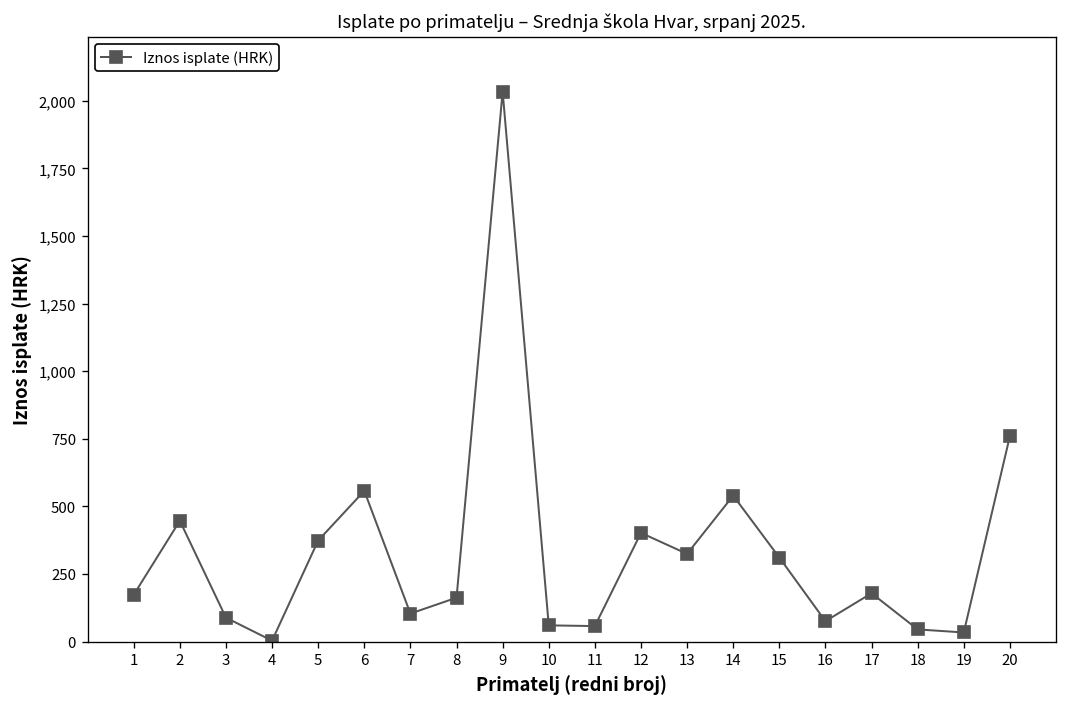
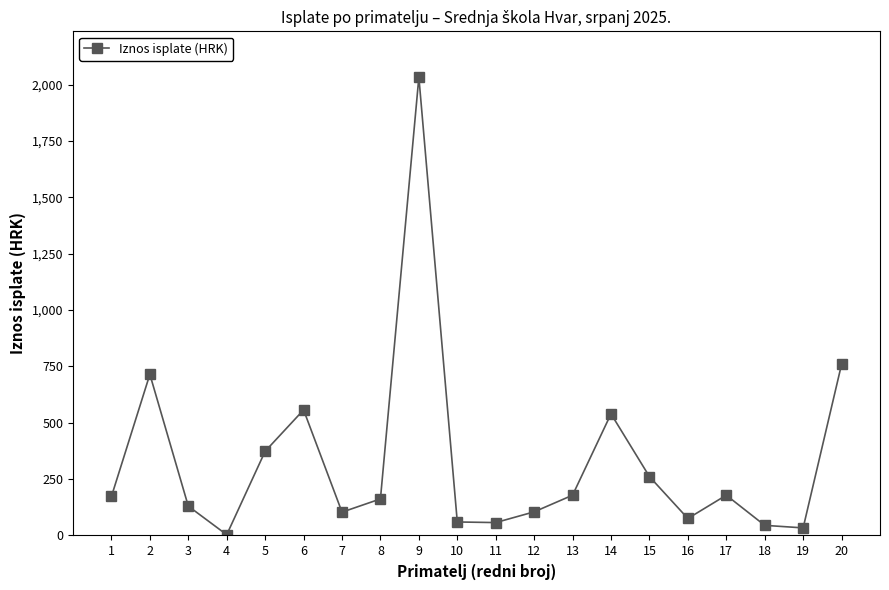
2: 450 -> 720
3: 90 -> 130
12: 400 -> 100
13: 320 -> 180
15: 310 -> 260
